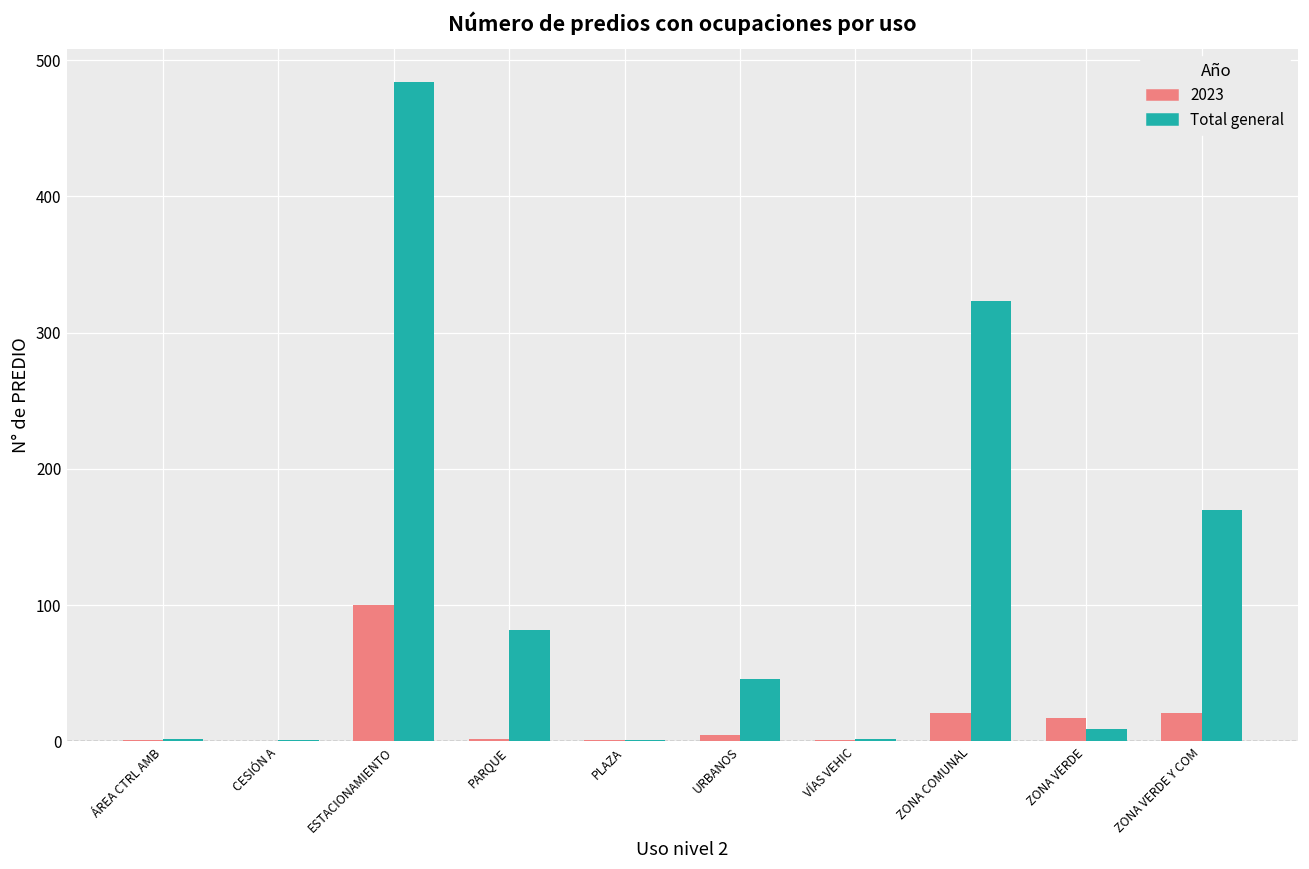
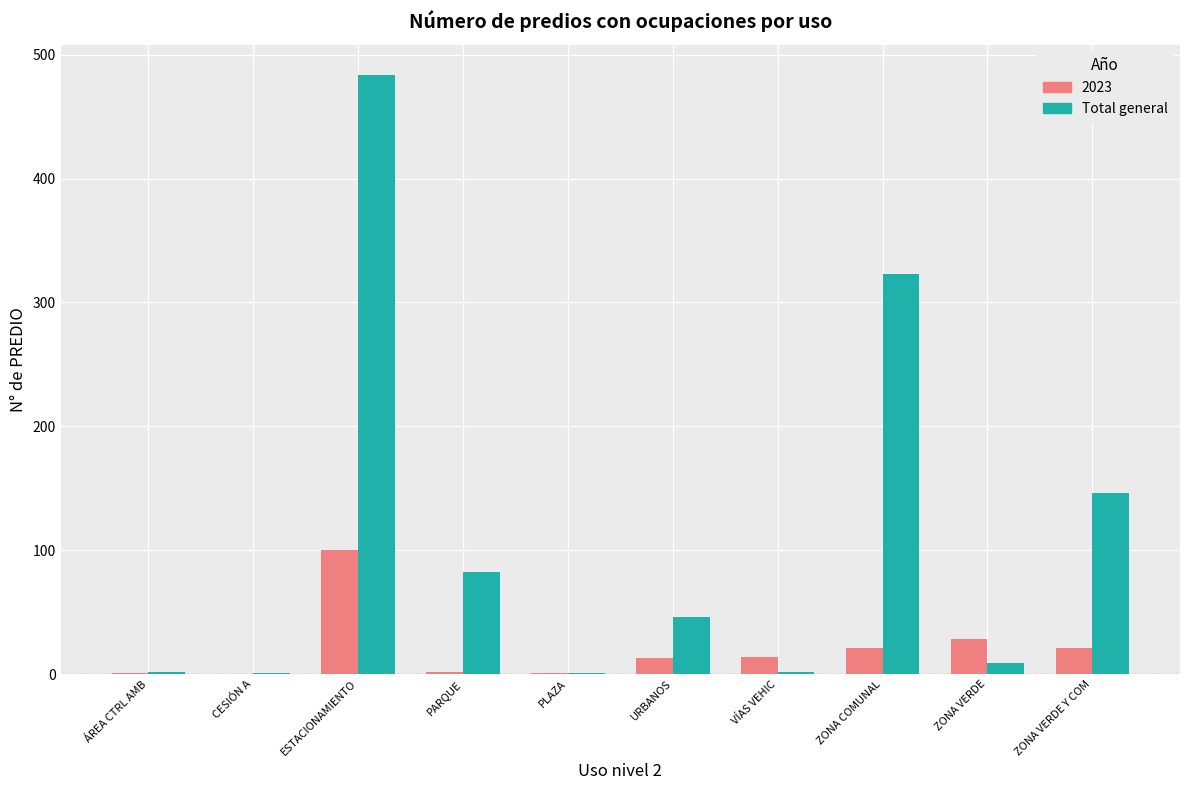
2023, URBANOS: 5 -> 13
2023, VÍAS VEHIC: 1 -> 14
2023, ZONA VERDE: 17 -> 28
Total general, ZONA VERDE Y COM: 170 -> 146
